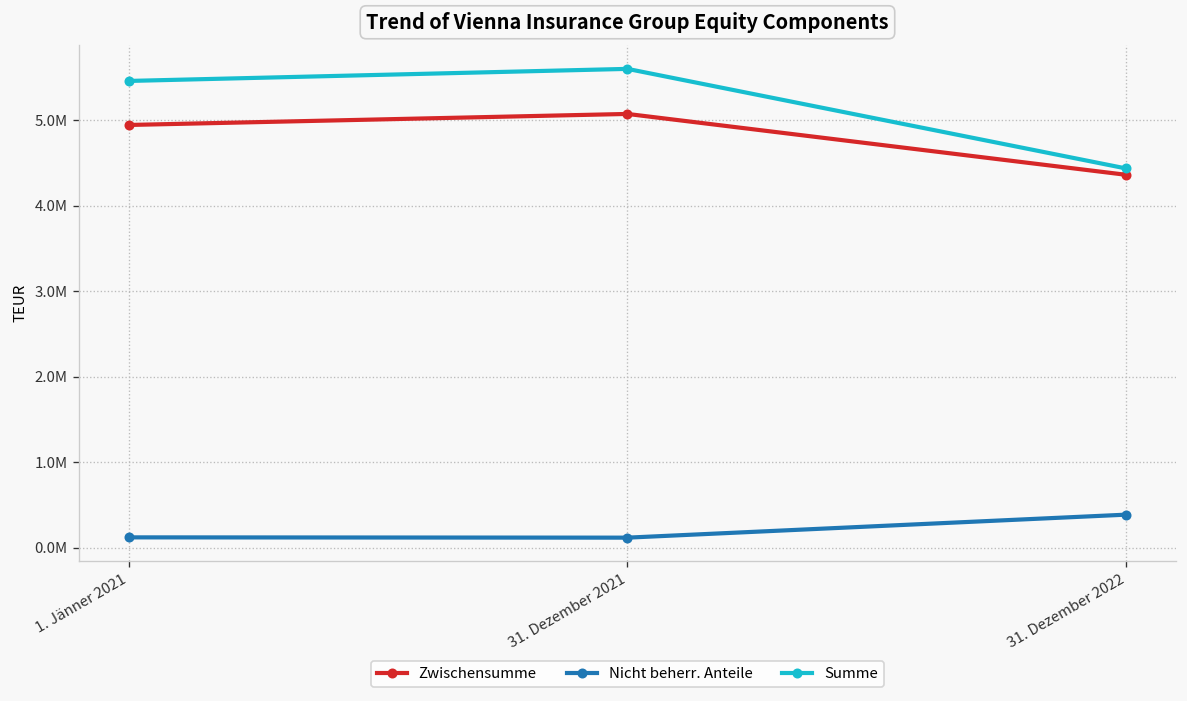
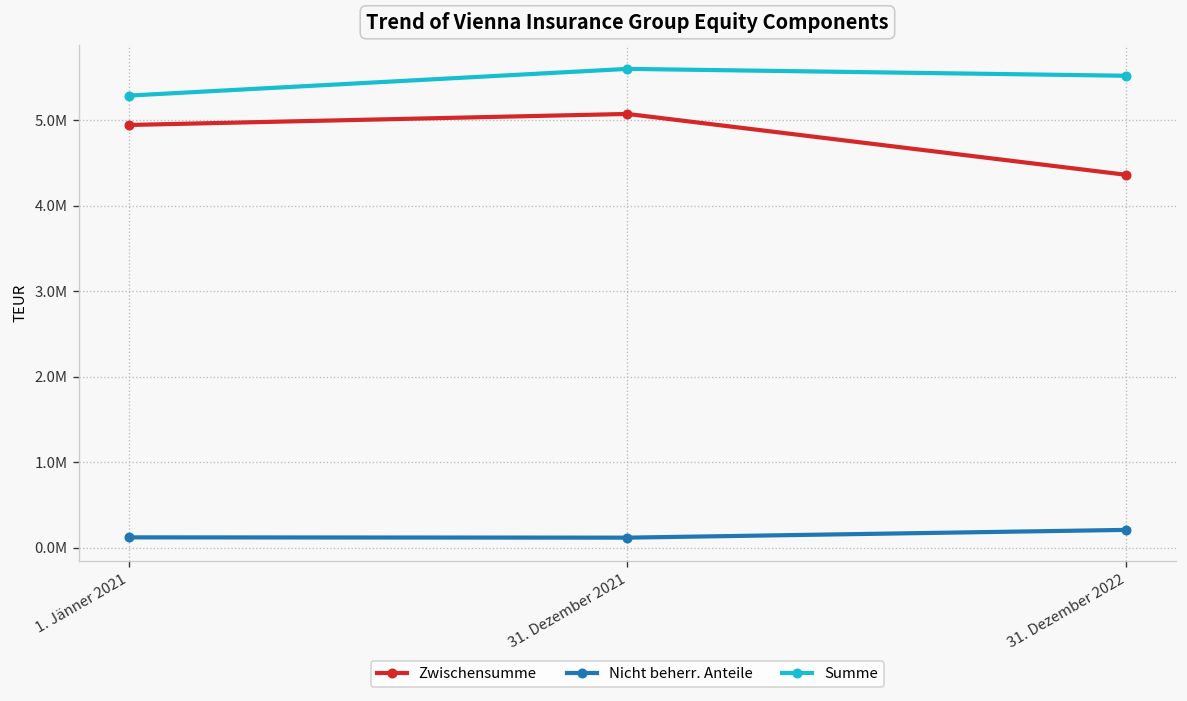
Summe, 1. Jänner 2021: 5500000 -> 5300000
Nicht beherr. Anteile, 31. Dezember 2022: 400000 -> 200000
Summe, 31. Dezember 2022: 4400000 -> 5500000
